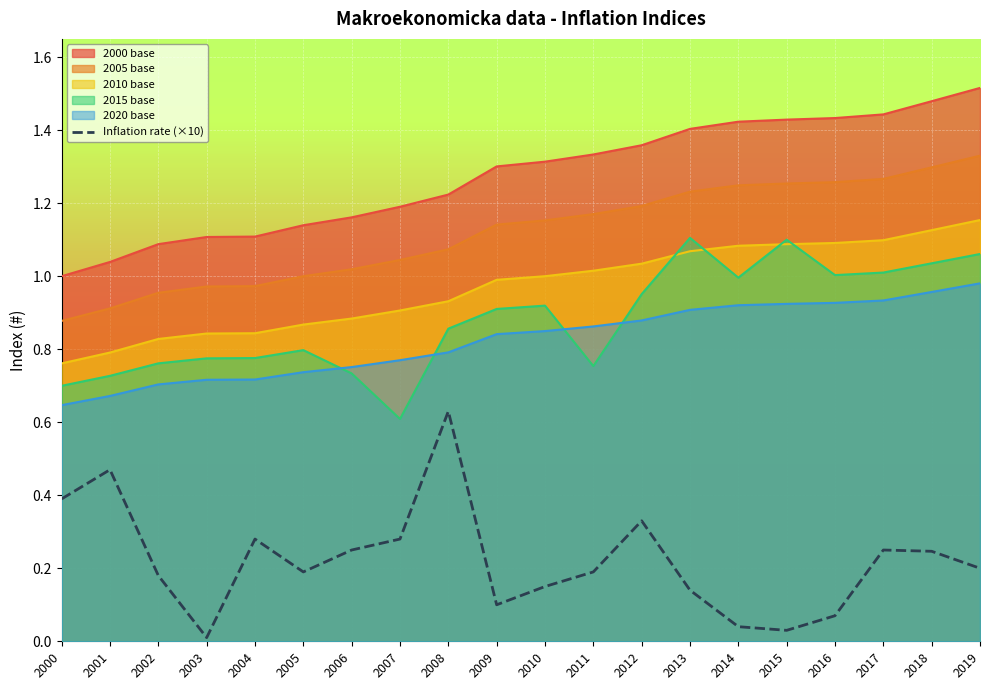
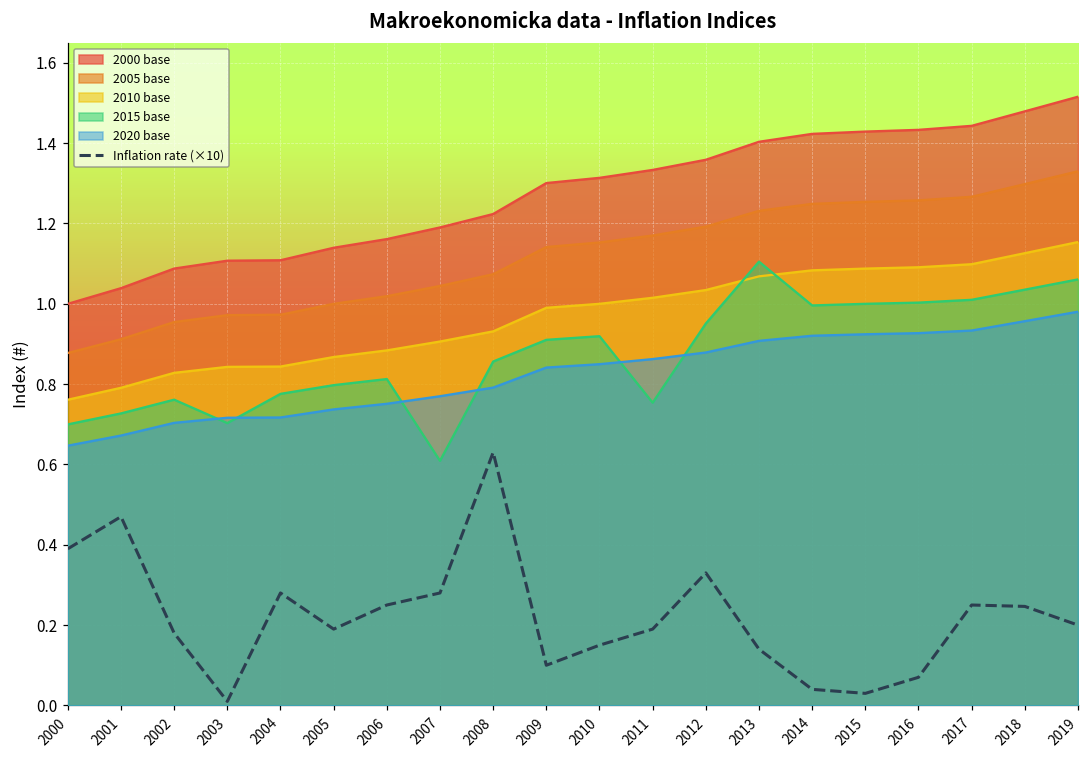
2015 base, 2003: 0.78 -> 0.70
2015 base, 2006: 0.73 -> 0.81
2015 base, 2015: 1.1 -> 1.0
